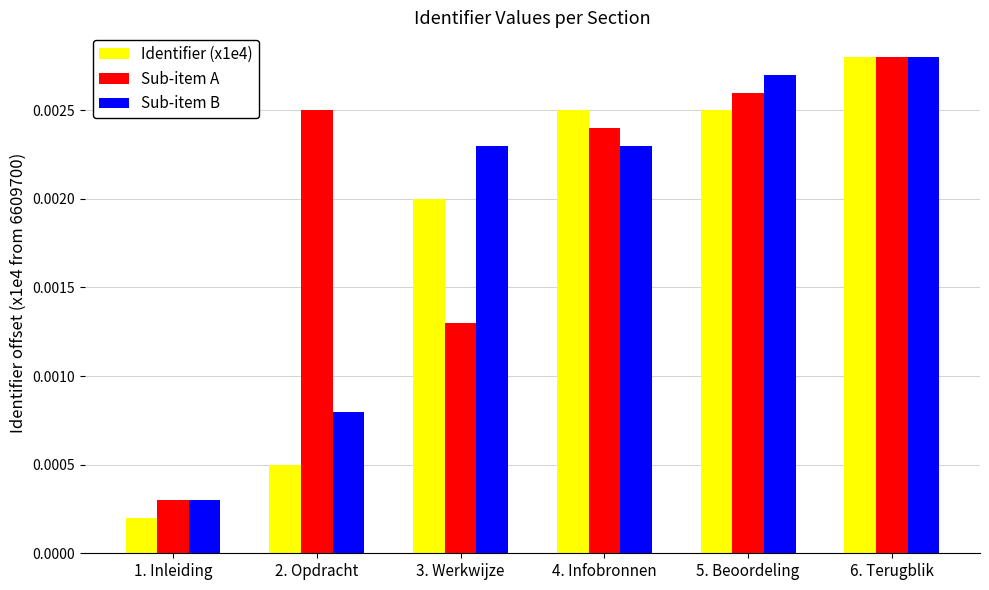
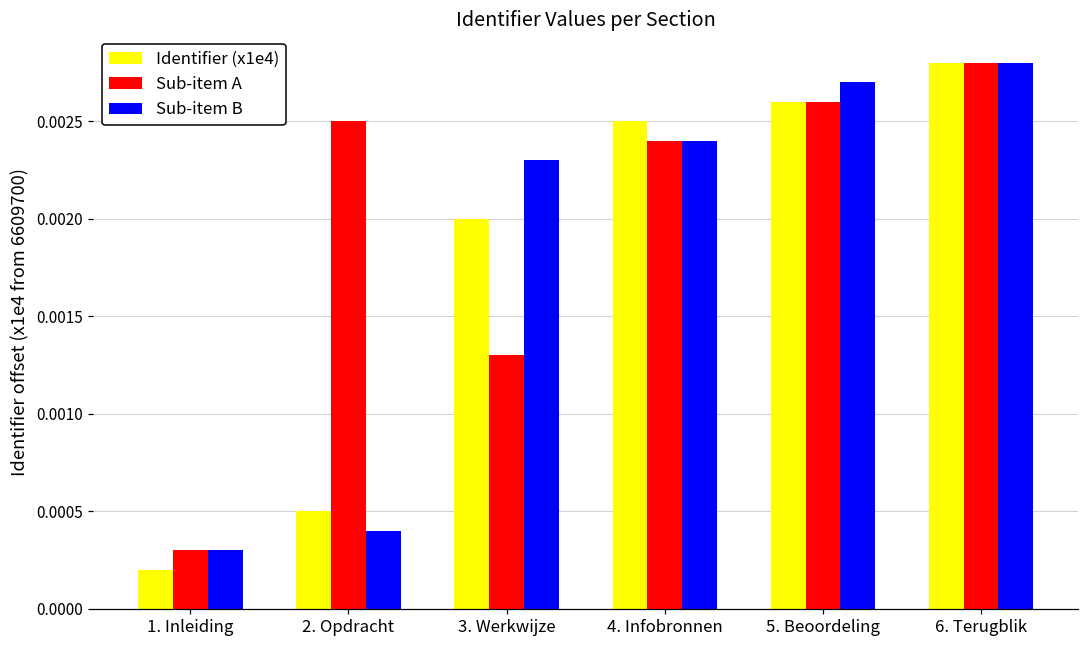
Sub-item B, 2. Opdracht: 0.00080 -> 0.00040
Sub-item B, 4. Infobronnen: 0.00230 -> 0.00240
Identifier (x1e4), 5. Beoordeling: 0.00250 -> 0.00260
